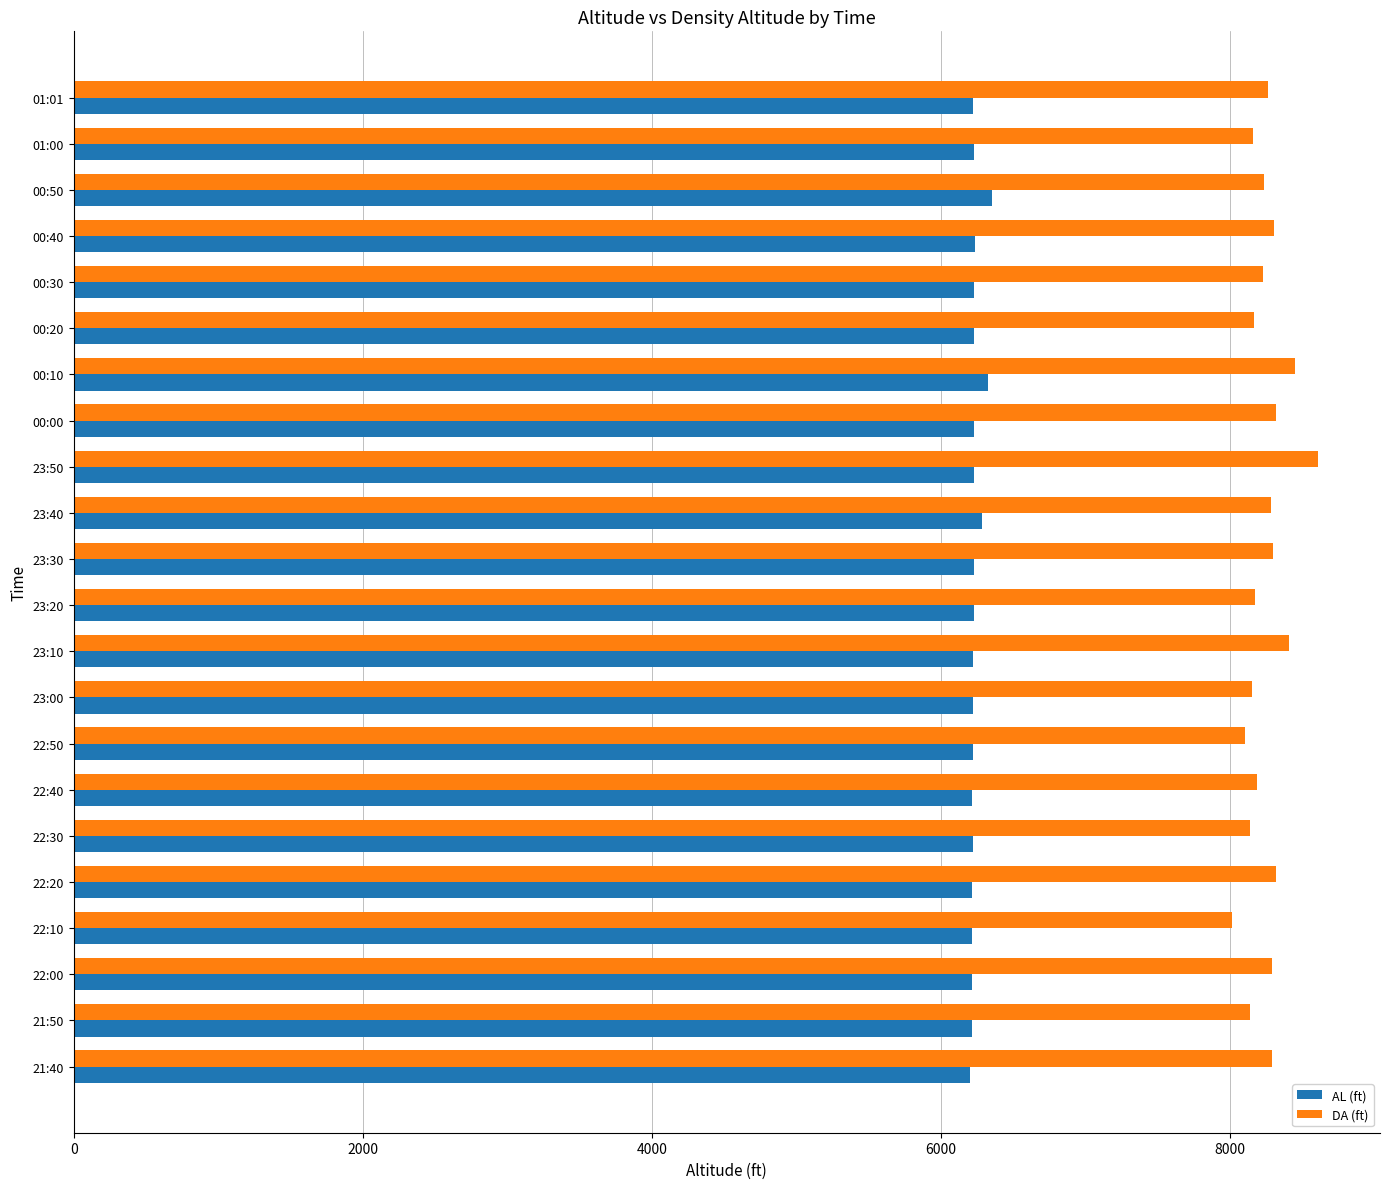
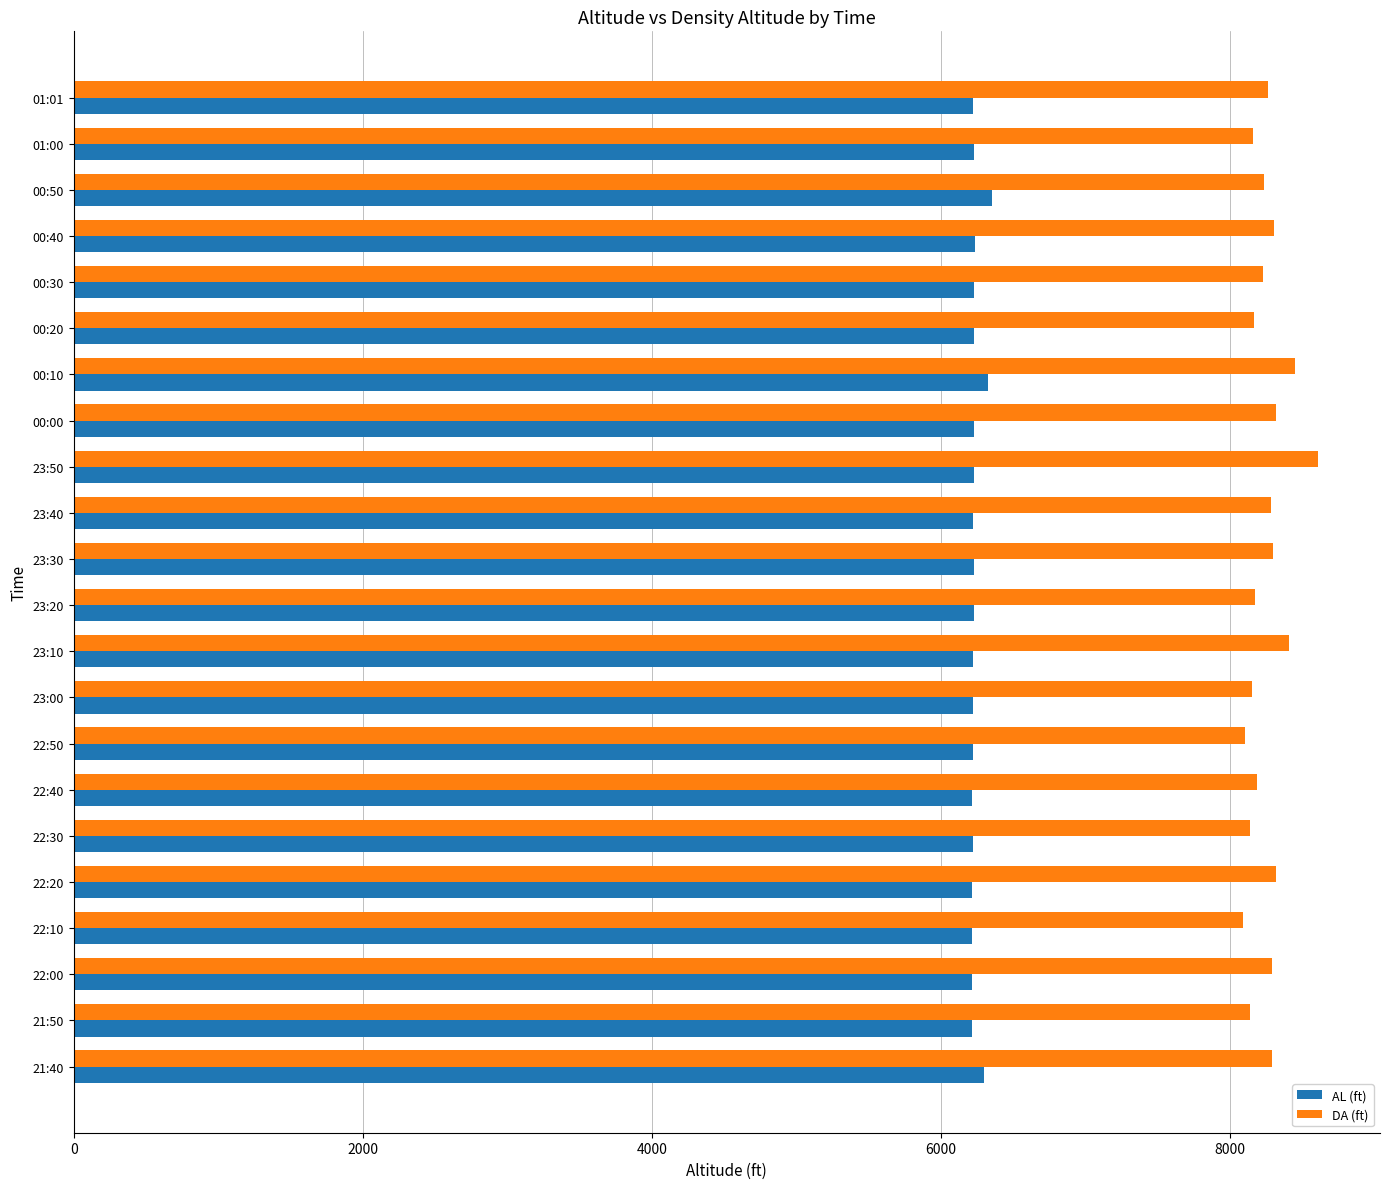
AL (ft), 23:40: 6280 -> 6220
DA (ft), 22:10: 8020 -> 8090
AL (ft), 21:40: 6200 -> 6300
